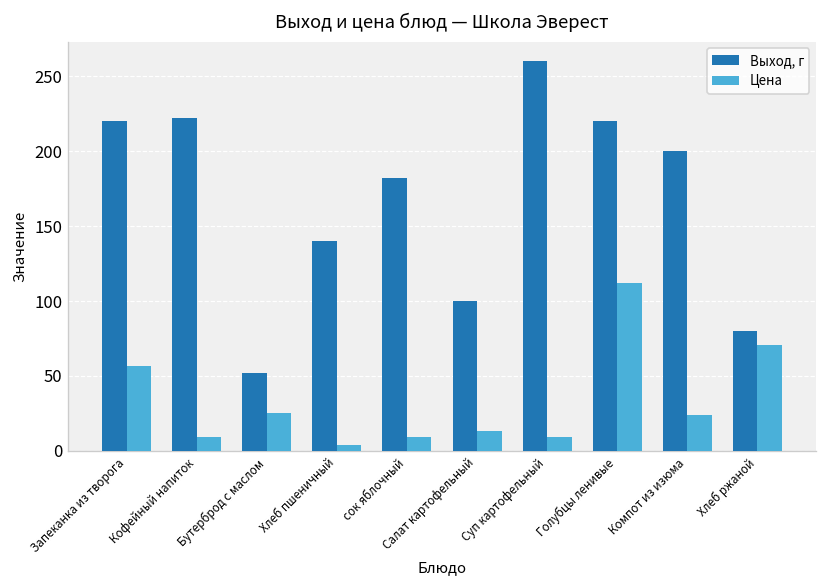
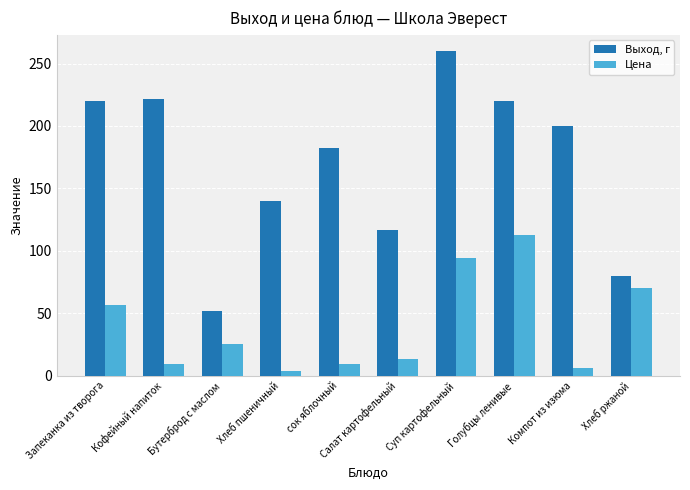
Выход, г, Салат картофельный: 100 -> 117
Цена, Суп картофельный: 9 -> 94
Цена, Компот из изюма: 24 -> 6
